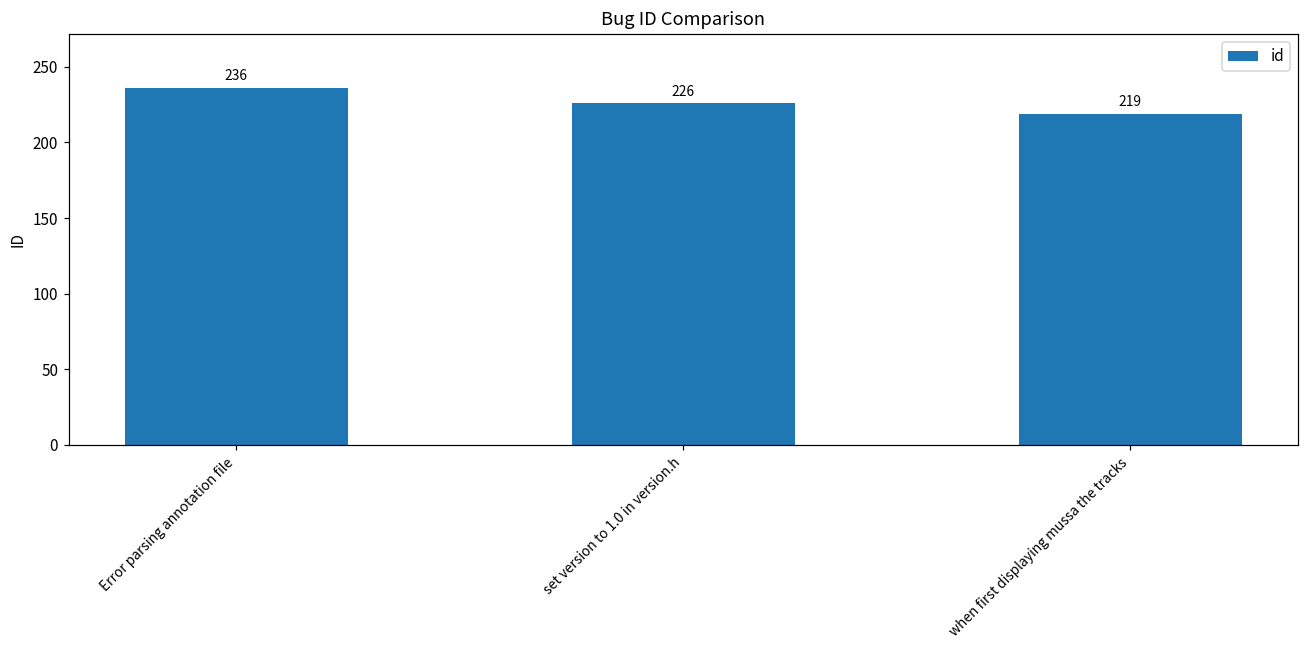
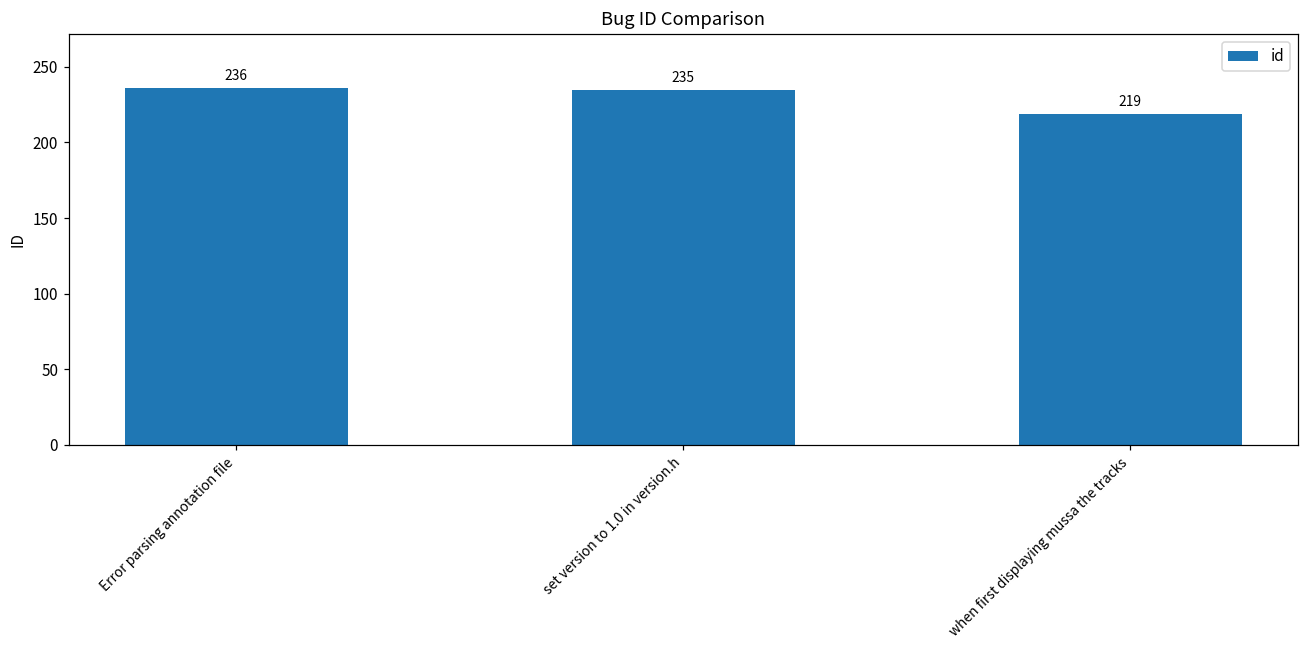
set version to 1.0 in version.h: 226 -> 235
